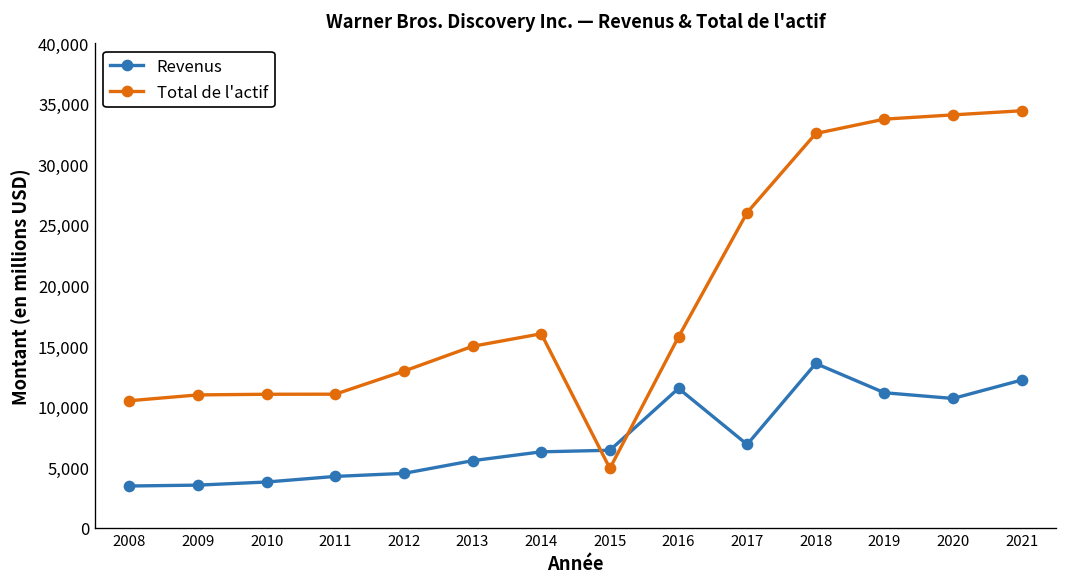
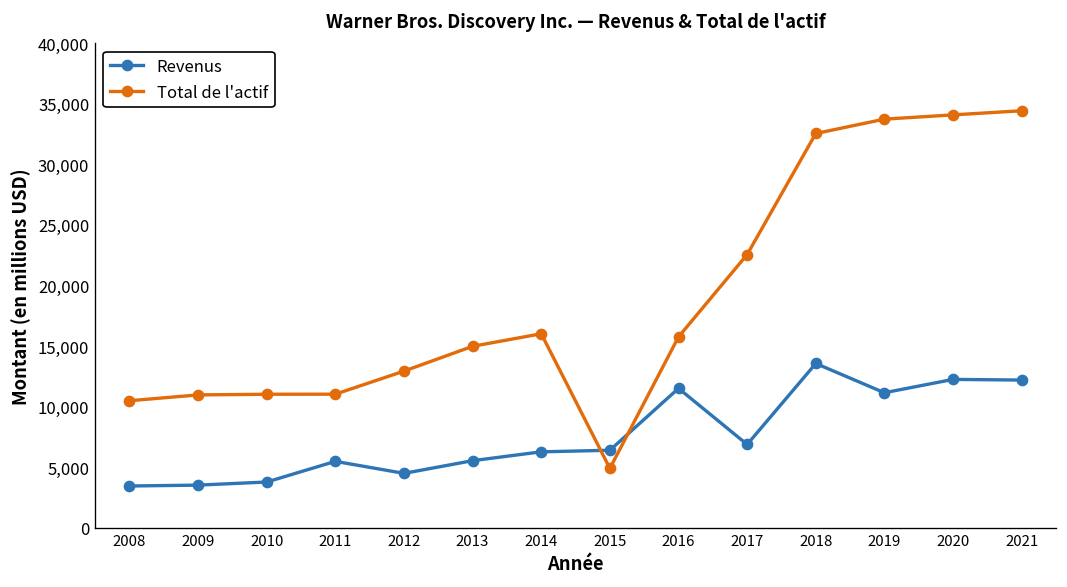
Revenus, 2011: 4,200 -> 5,500
Total de l'actif, 2017: 26,000 -> 22,600
Revenus, 2020: 10,700 -> 12,200
